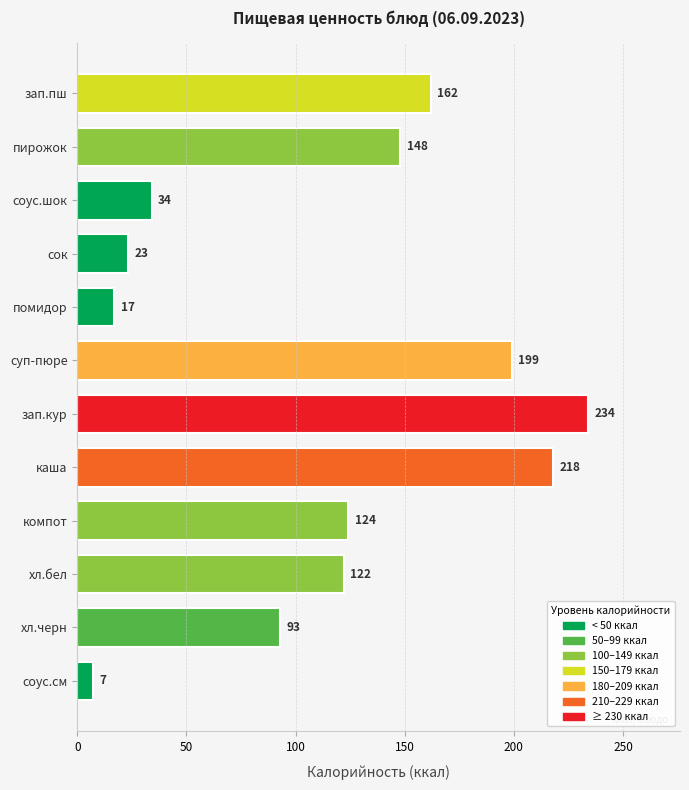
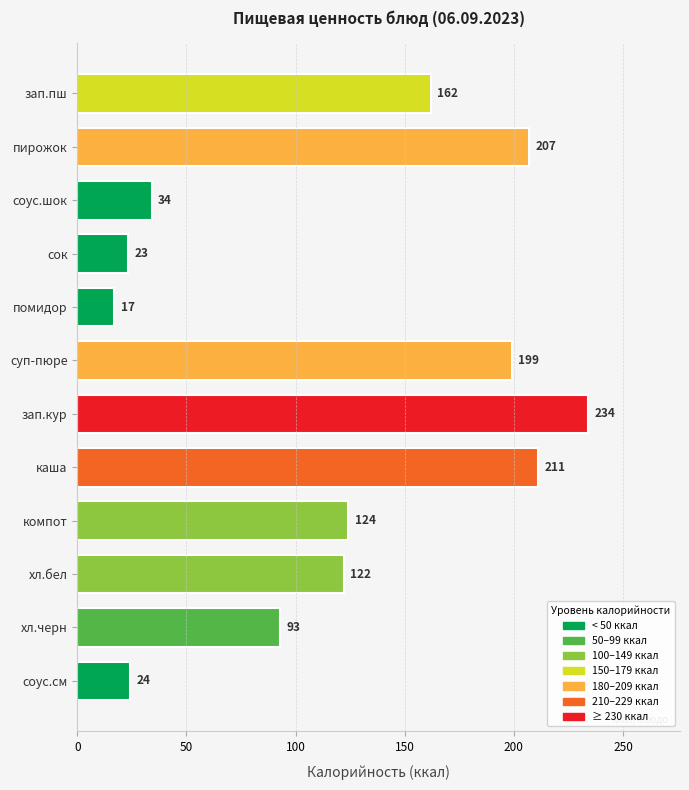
пирожок: 148 -> 207
каша: 218 -> 211
соус.см: 7 -> 24
